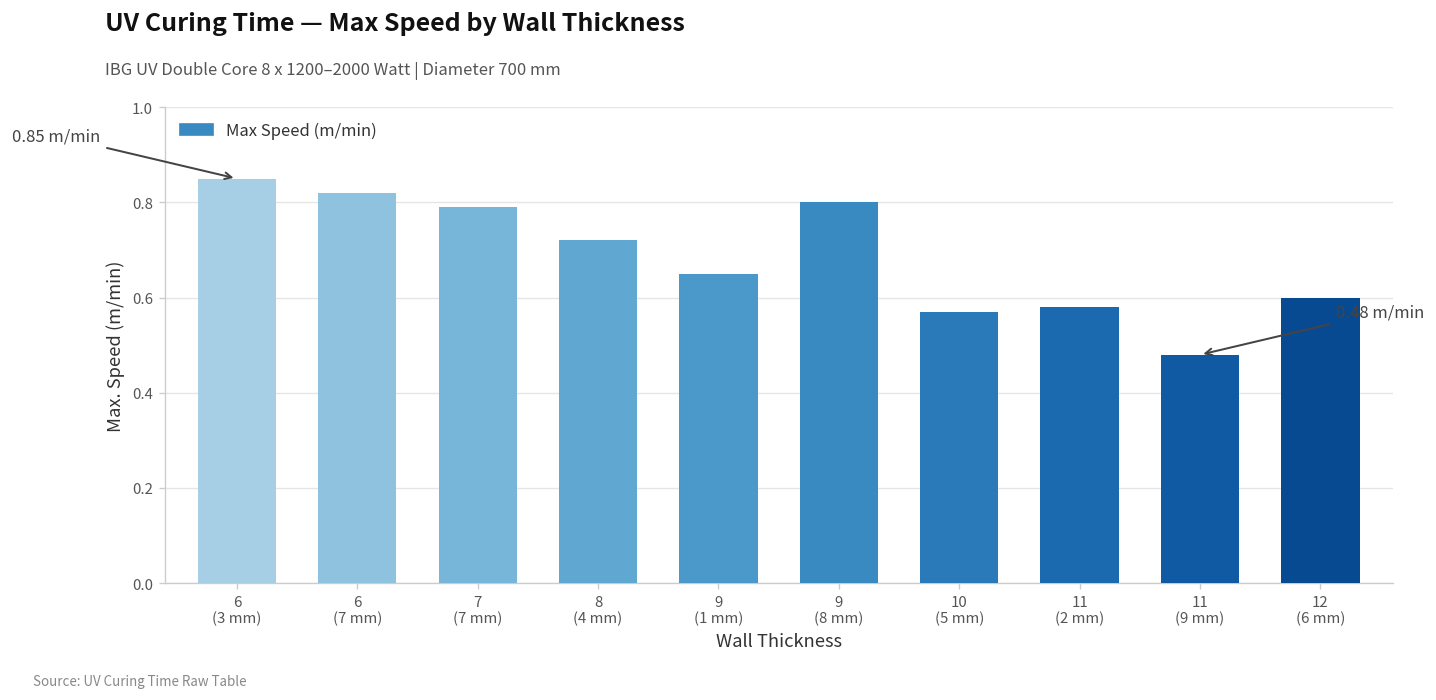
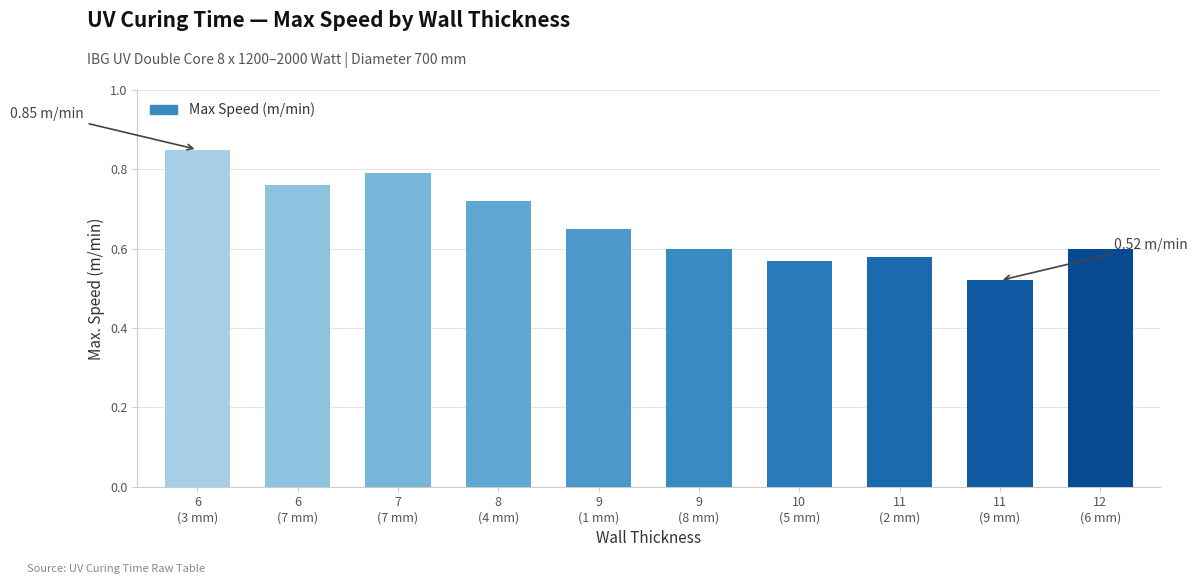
6 (7 mm): 0.82 -> 0.76
9 (8 mm): 0.8 -> 0.6
11 (9 mm): 0.48 -> 0.52
